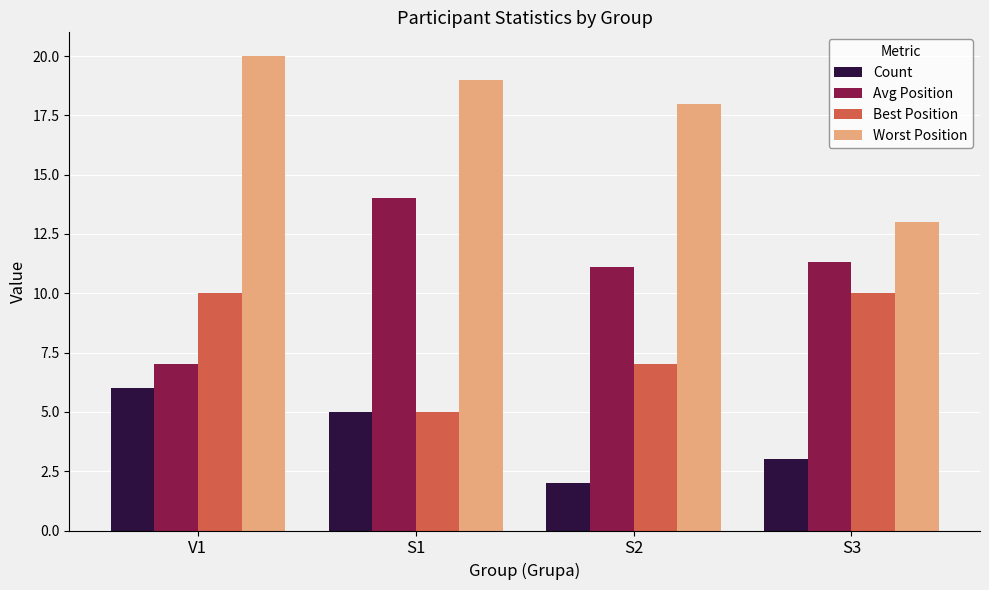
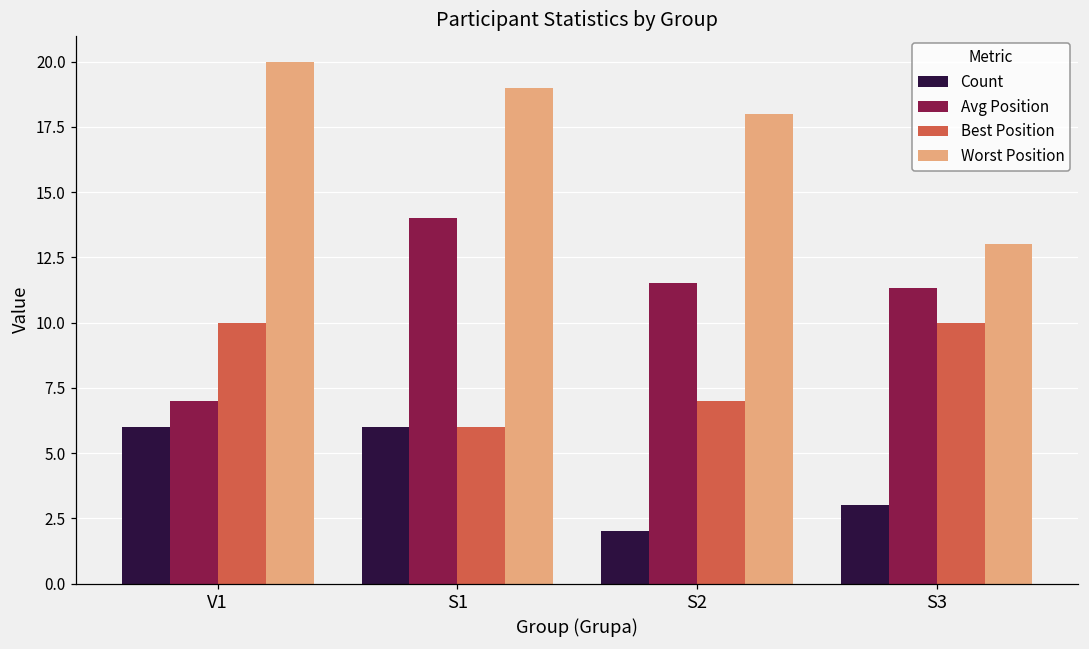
Count, S1: 5 -> 6
Best Position, S1: 5 -> 6
Avg Position, S2: 11.1 -> 11.5
